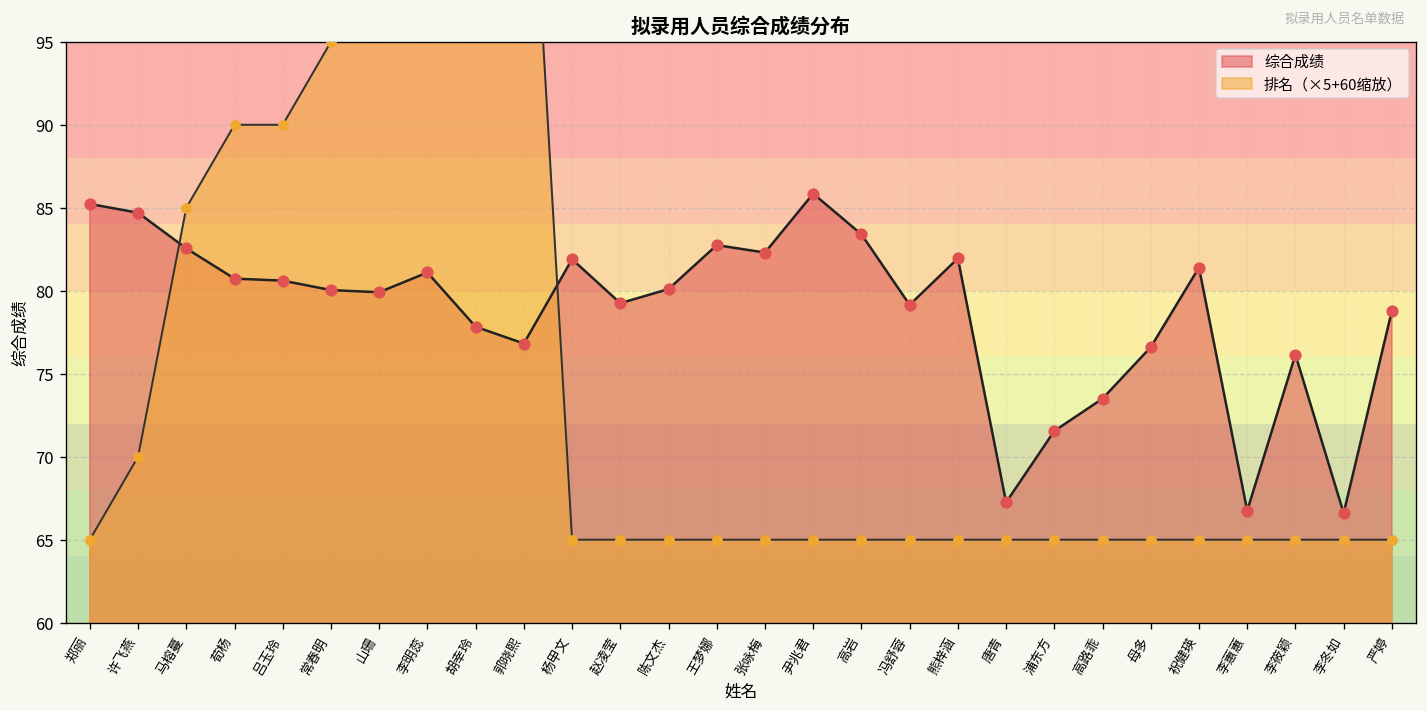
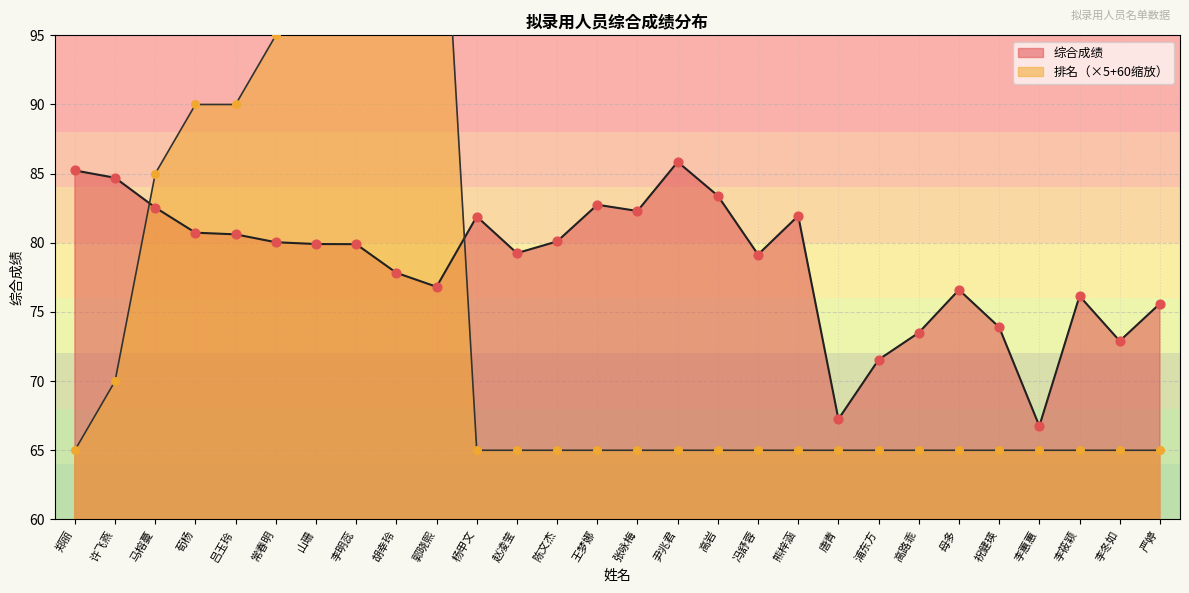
综合成绩, 李明蕊: 81.1 -> 79.9
综合成绩, 祝健瑛: 81.4 -> 73.9
综合成绩, 李冬如: 66.6 -> 72.9
综合成绩, 严婷: 78.8 -> 75.6
